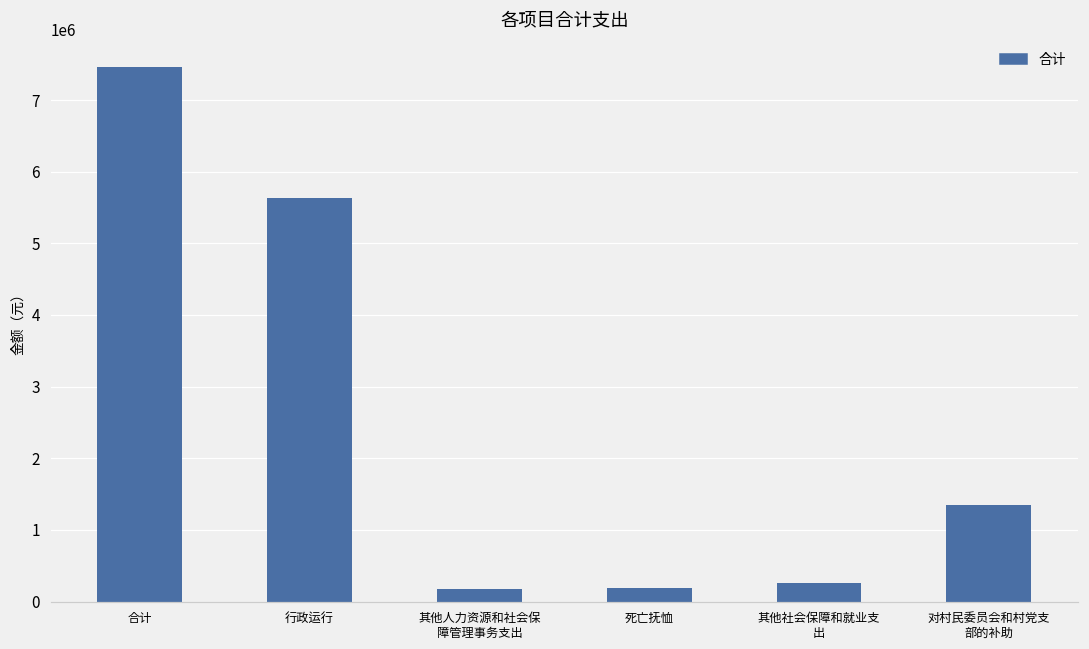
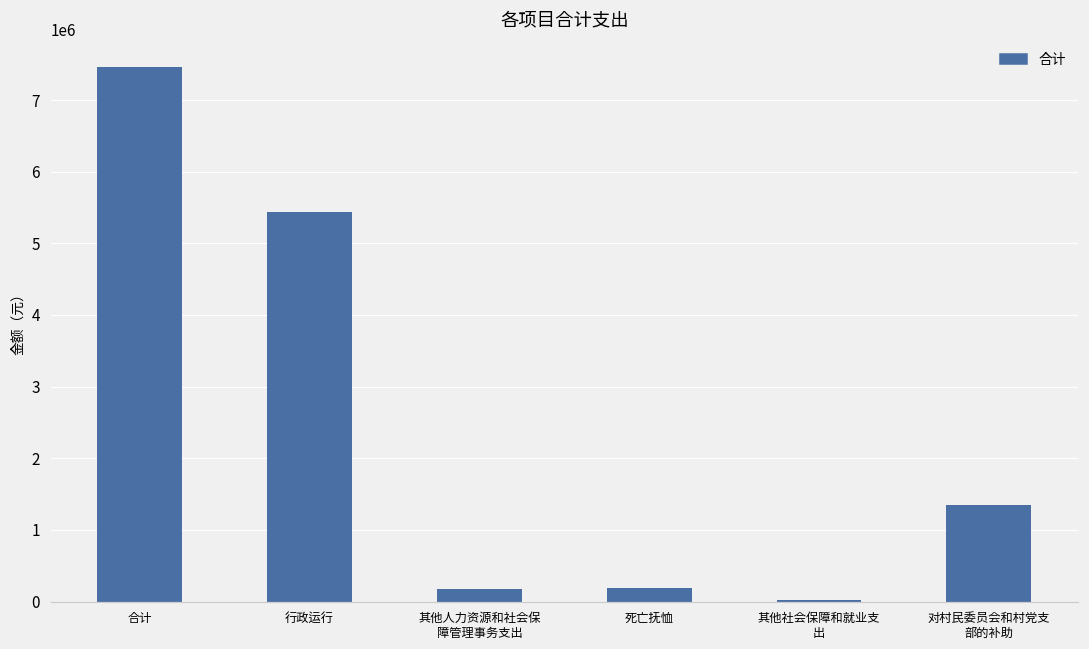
行政运行: 5600000 -> 5400000
其他社会保障和就业支 出: 300000 -> 0
